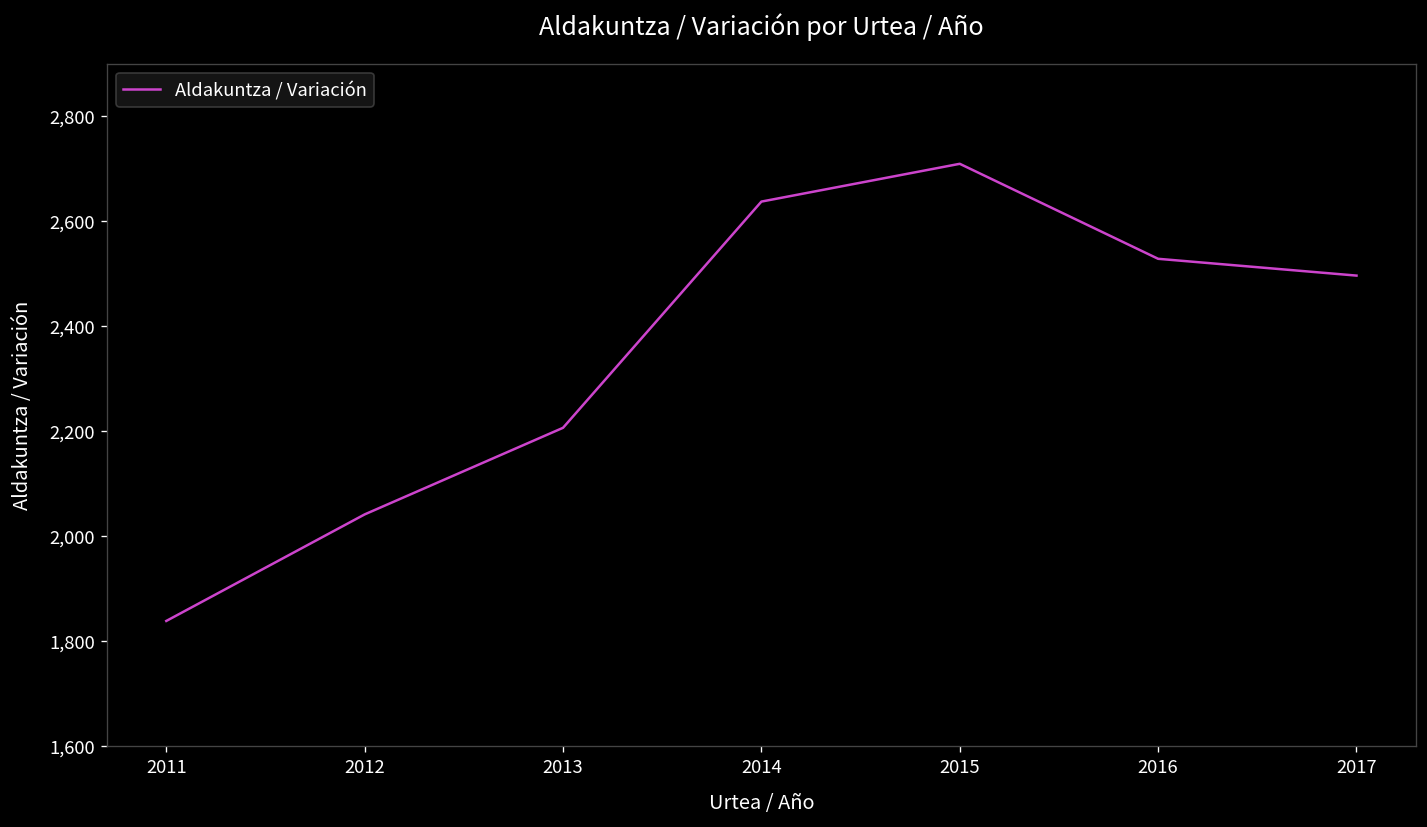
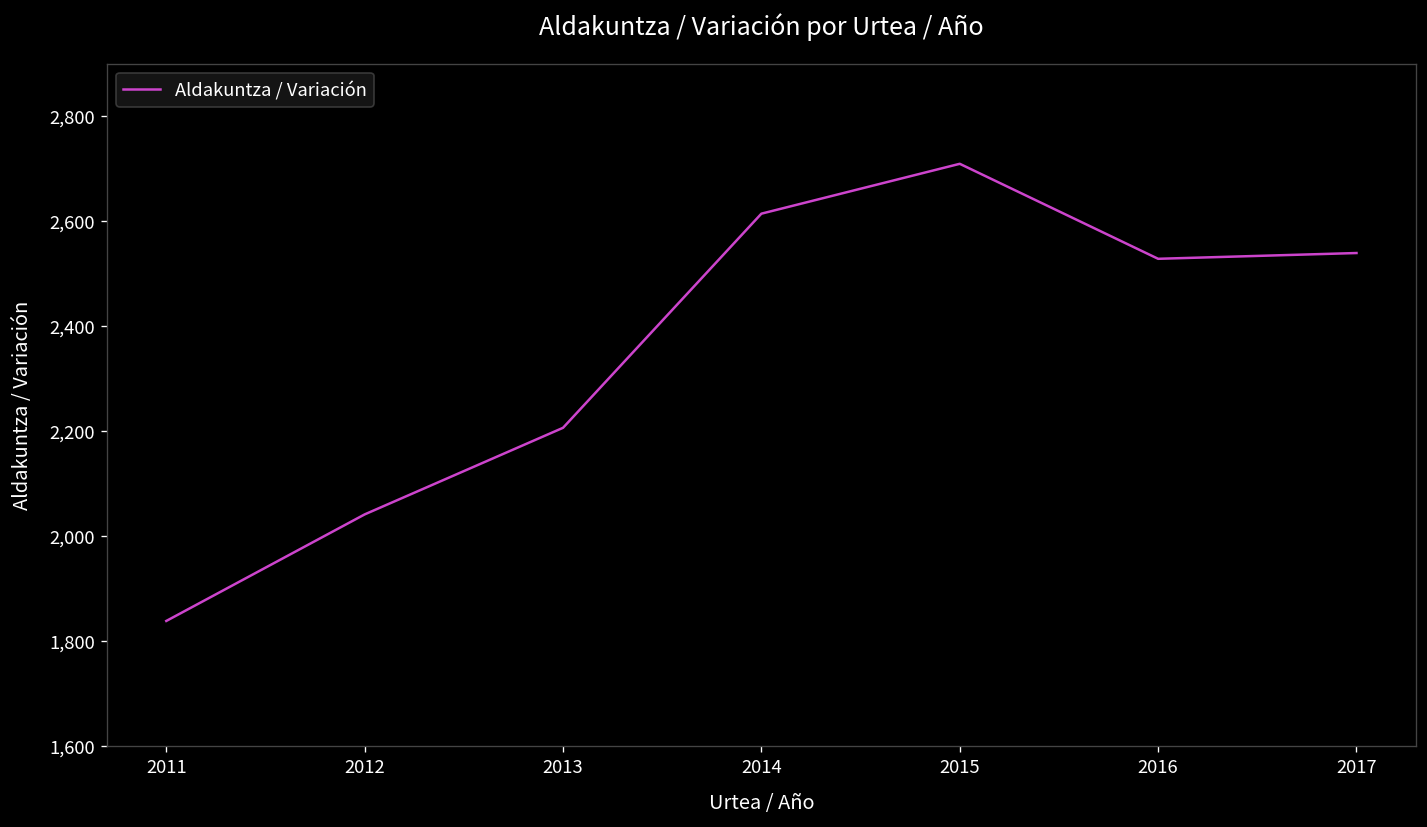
2014: 2,640 -> 2,610
2017: 2,500 -> 2,540
